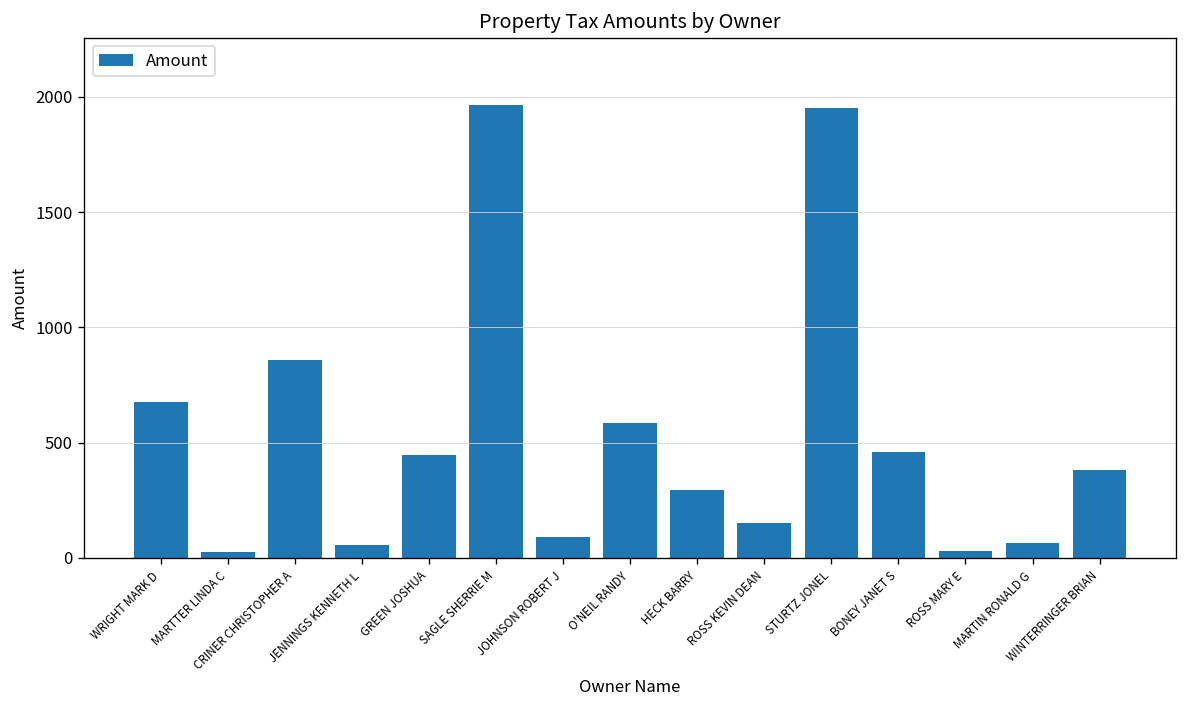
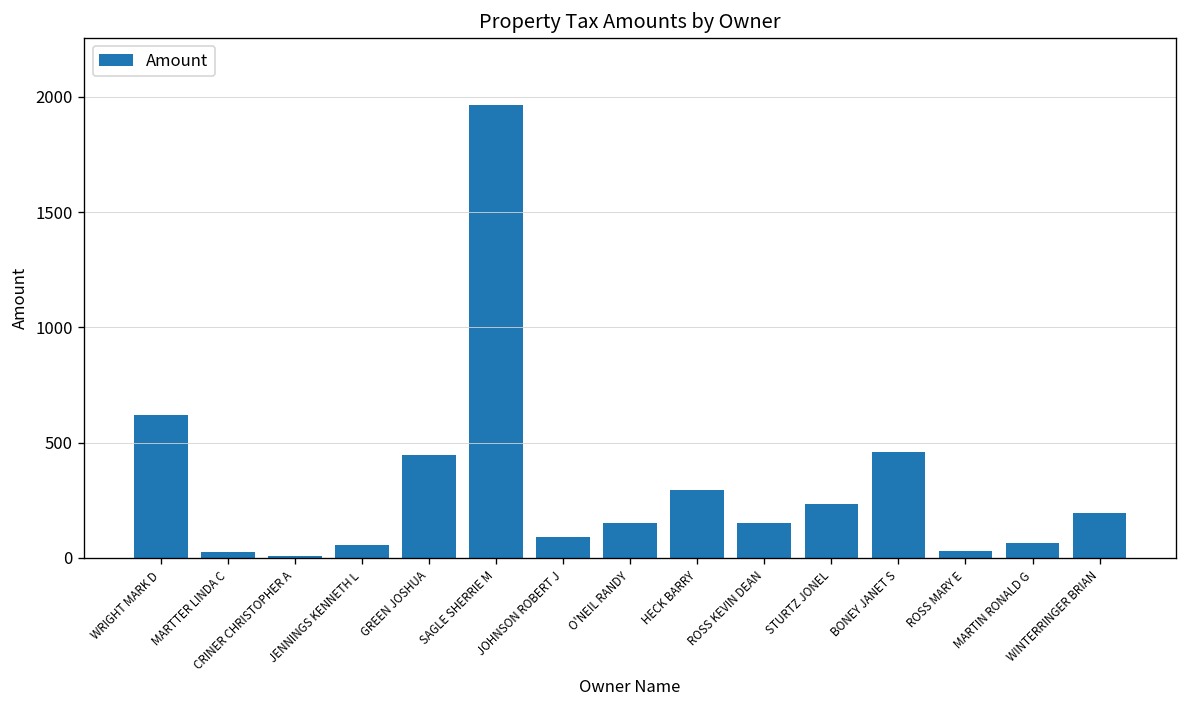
WRIGHT MARK D: 680 -> 620
CRINER CHRISTOPHER A: 860 -> 10
O'NEIL RANDY: 580 -> 150
STURTZ JONEL: 1950 -> 230
WINTERRINGER BRIAN: 380 -> 200
